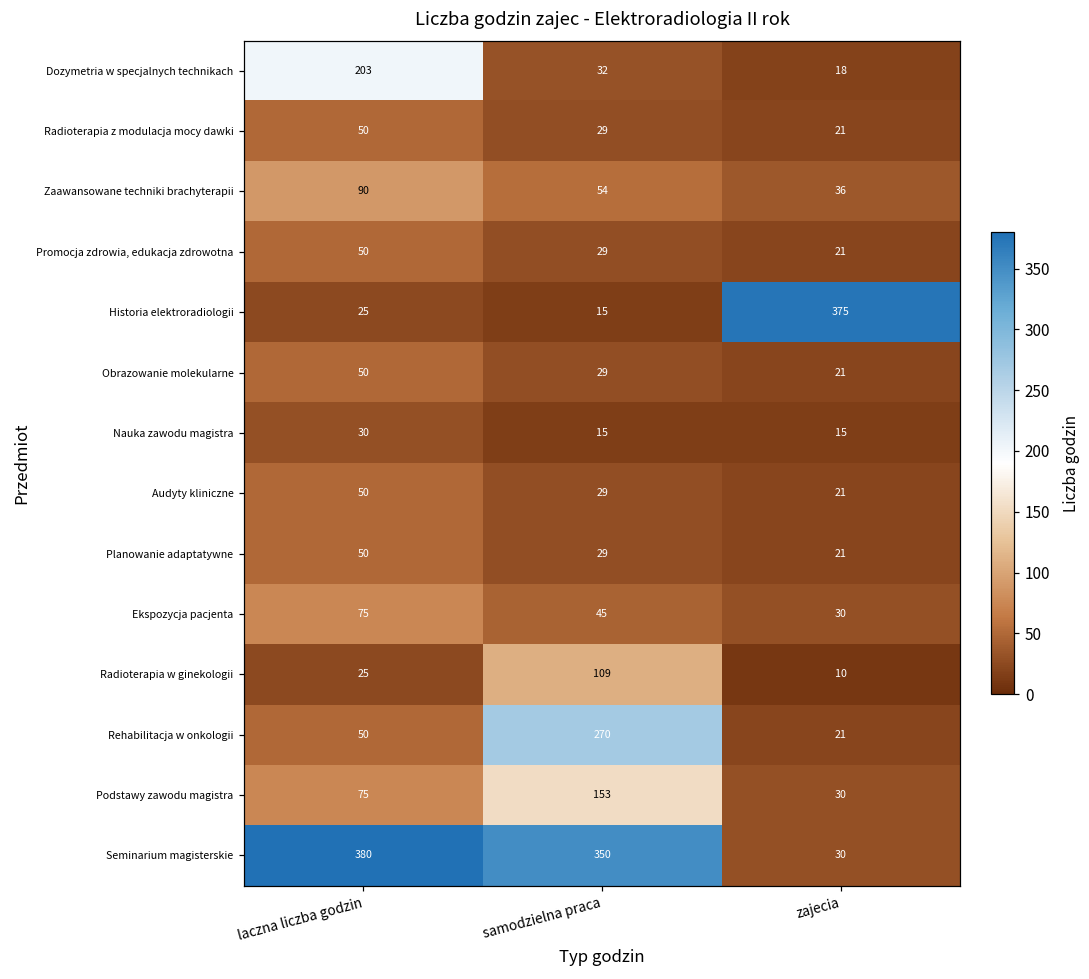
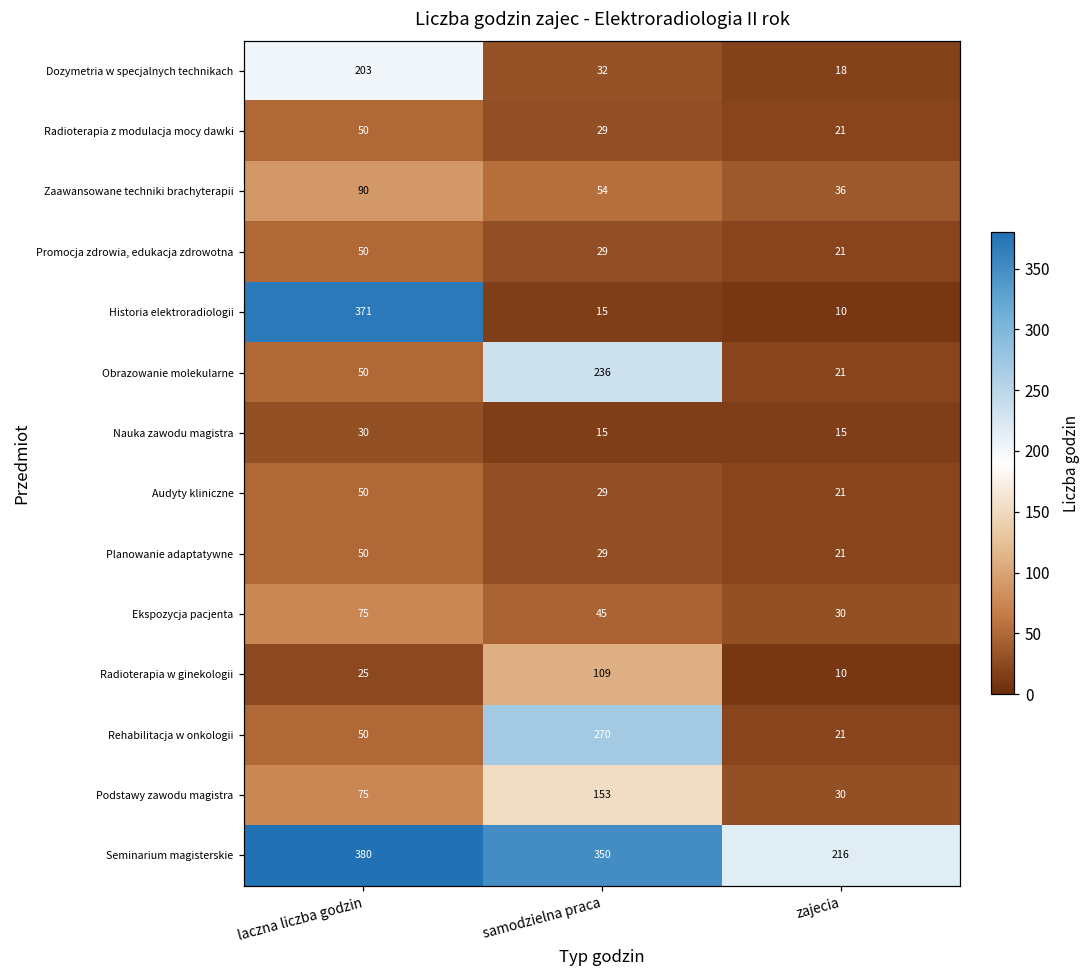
Historia elektroradiologii, laczna liczba godzin: 25 -> 371
Historia elektroradiologii, zajecia: 375 -> 10
Obrazowanie molekularne, samodzielna praca: 29 -> 236
Seminarium magisterskie, zajecia: 30 -> 216
